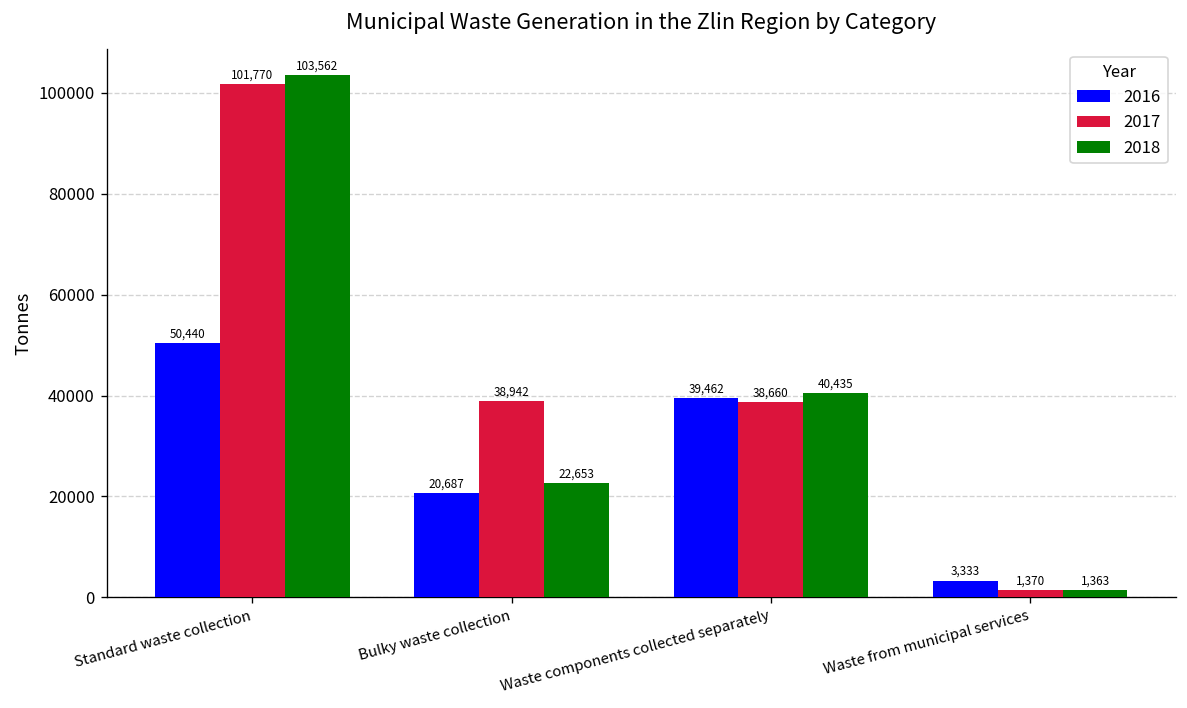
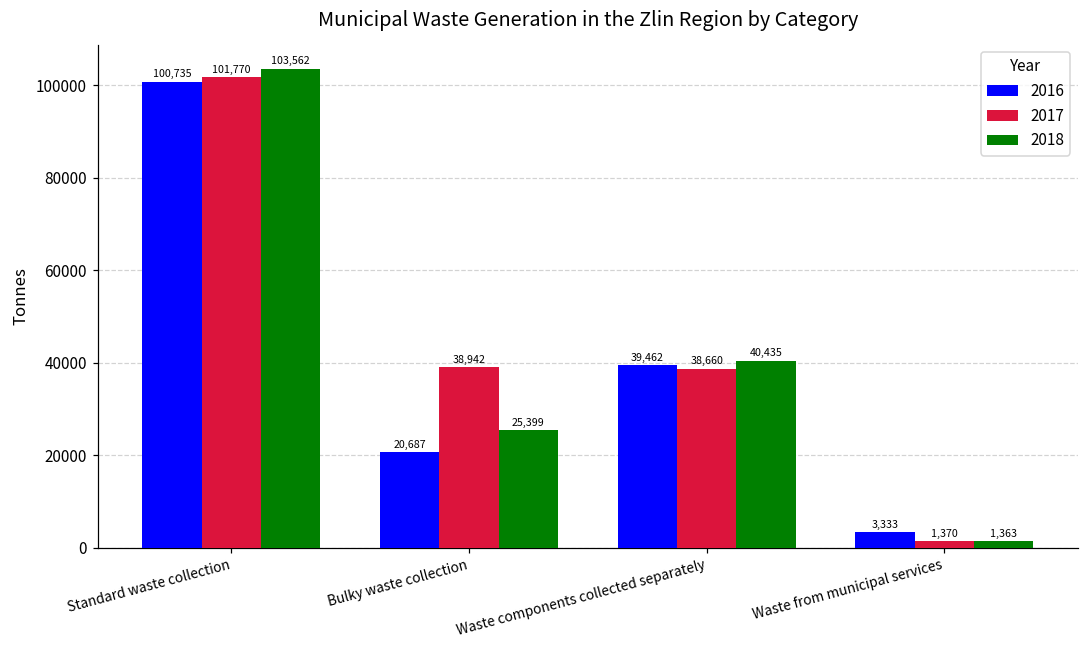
2016, Standard waste collection: 50,440 -> 100,735
2018, Bulky waste collection: 22,653 -> 25,399
